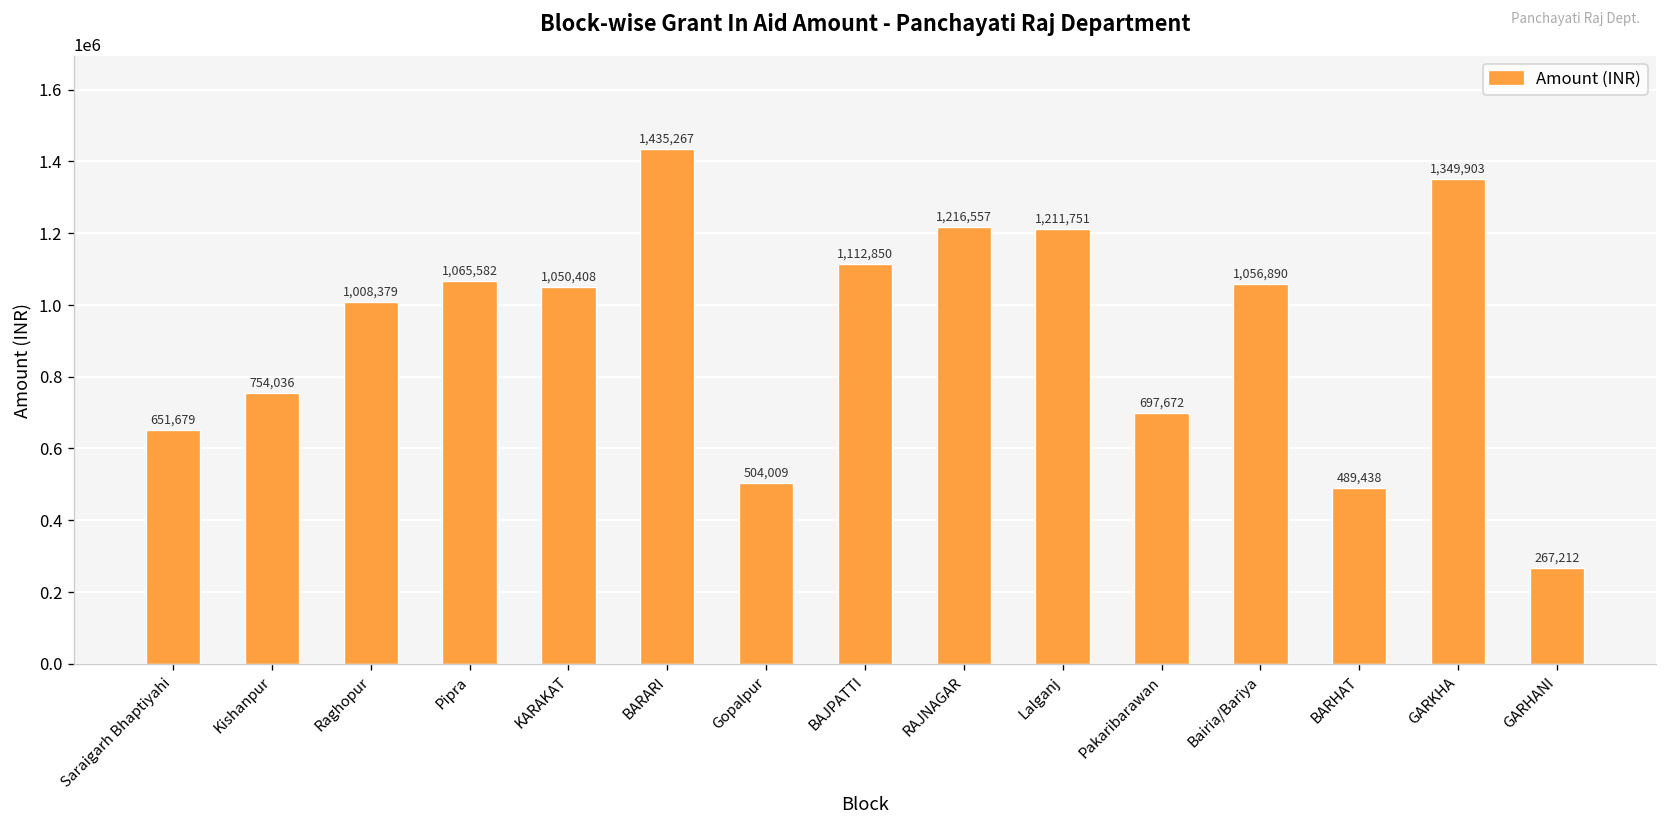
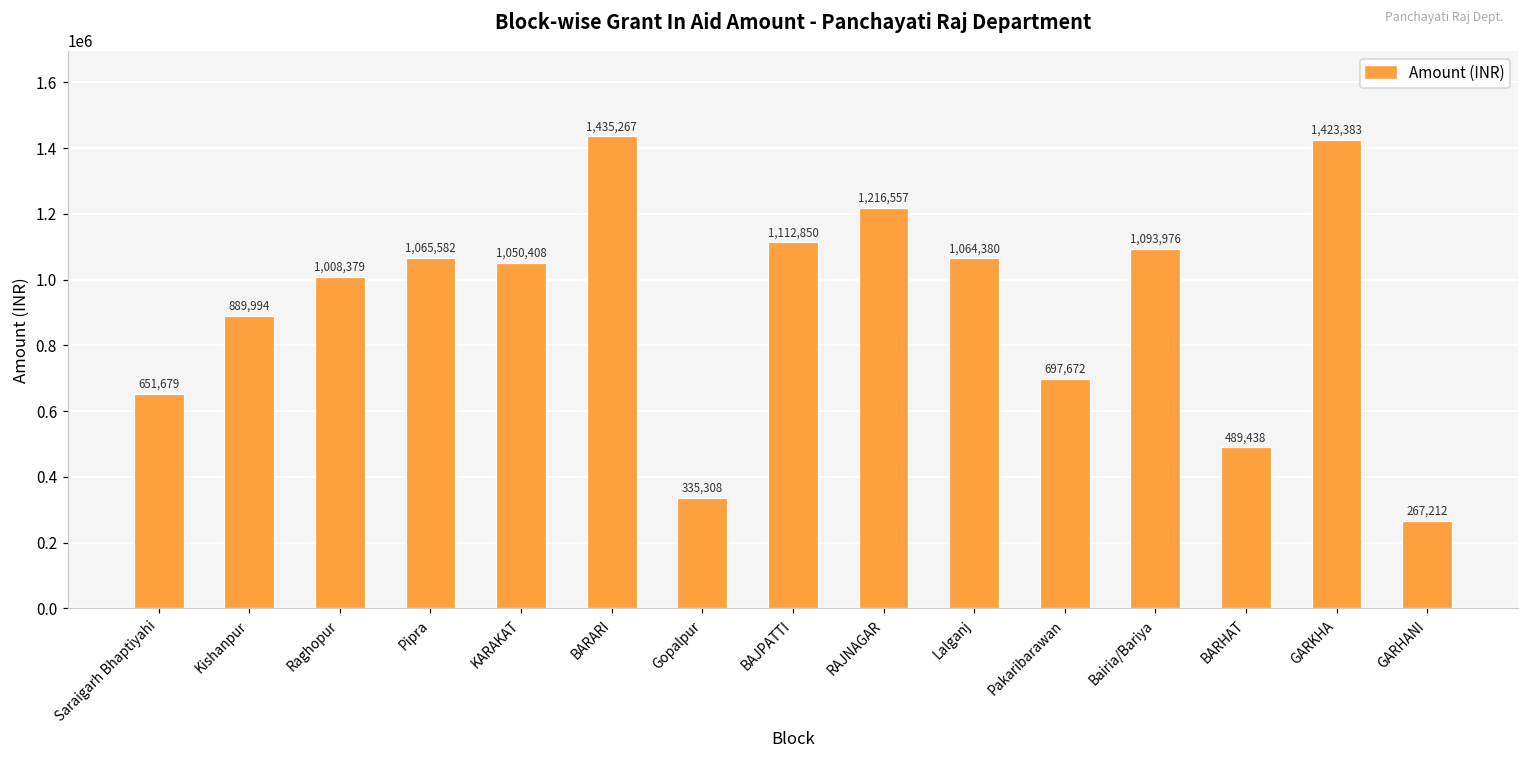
Kishanpur: 754,036 -> 889,994
Gopalpur: 504,009 -> 335,308
Lalganj: 1,211,751 -> 1,064,380
Bairia/Bariya: 1,056,890 -> 1,093,976
GARKHA: 1,349,903 -> 1,423,383
